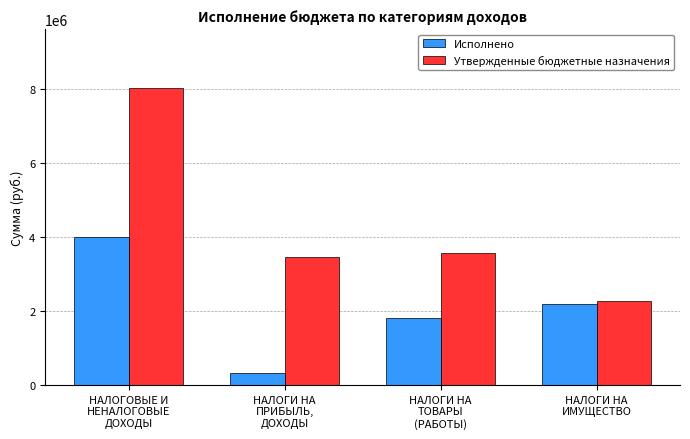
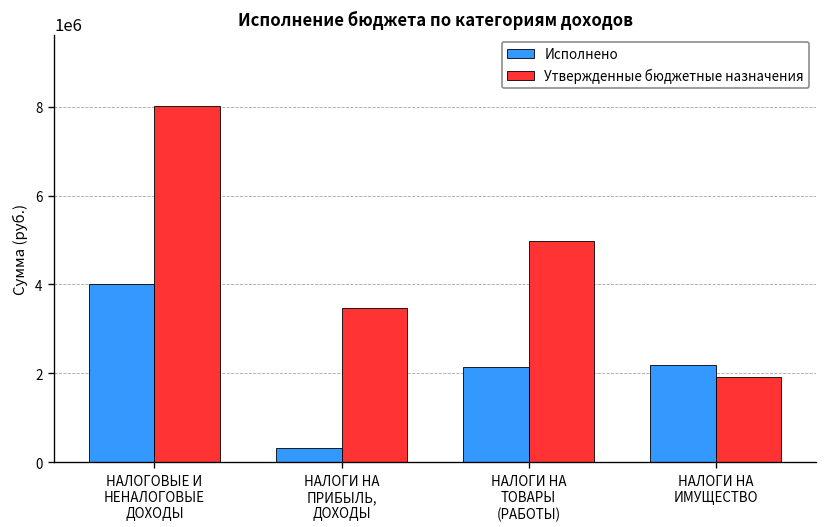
Исполнено, НАЛОГИ НА ТОВАРЫ (РАБОТЫ): 1800000 -> 2100000
Утвержденные бюджетные назначения, НАЛОГИ НА ТОВАРЫ (РАБОТЫ): 3600000 -> 5000000
Утвержденные бюджетные назначения, НАЛОГИ НА ИМУЩЕСТВО: 2300000 -> 1900000
